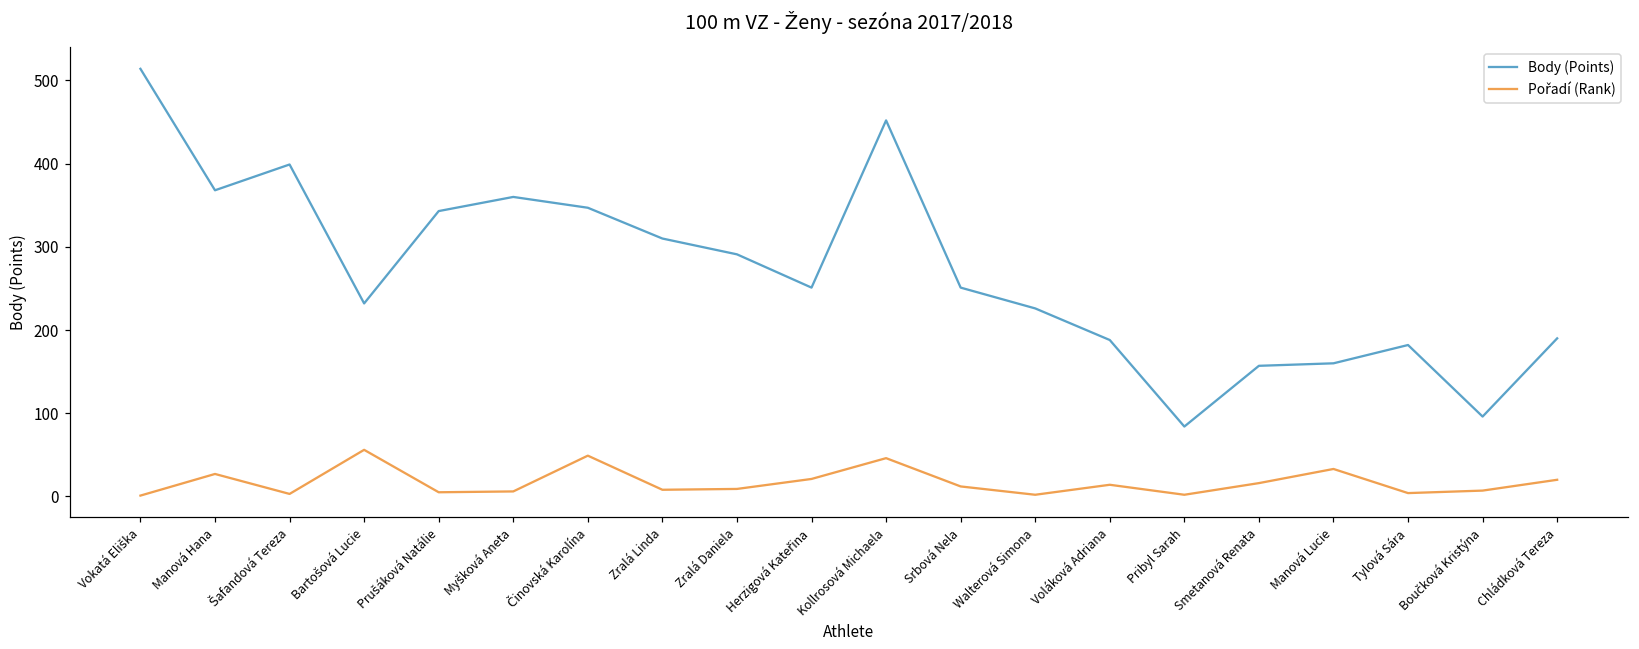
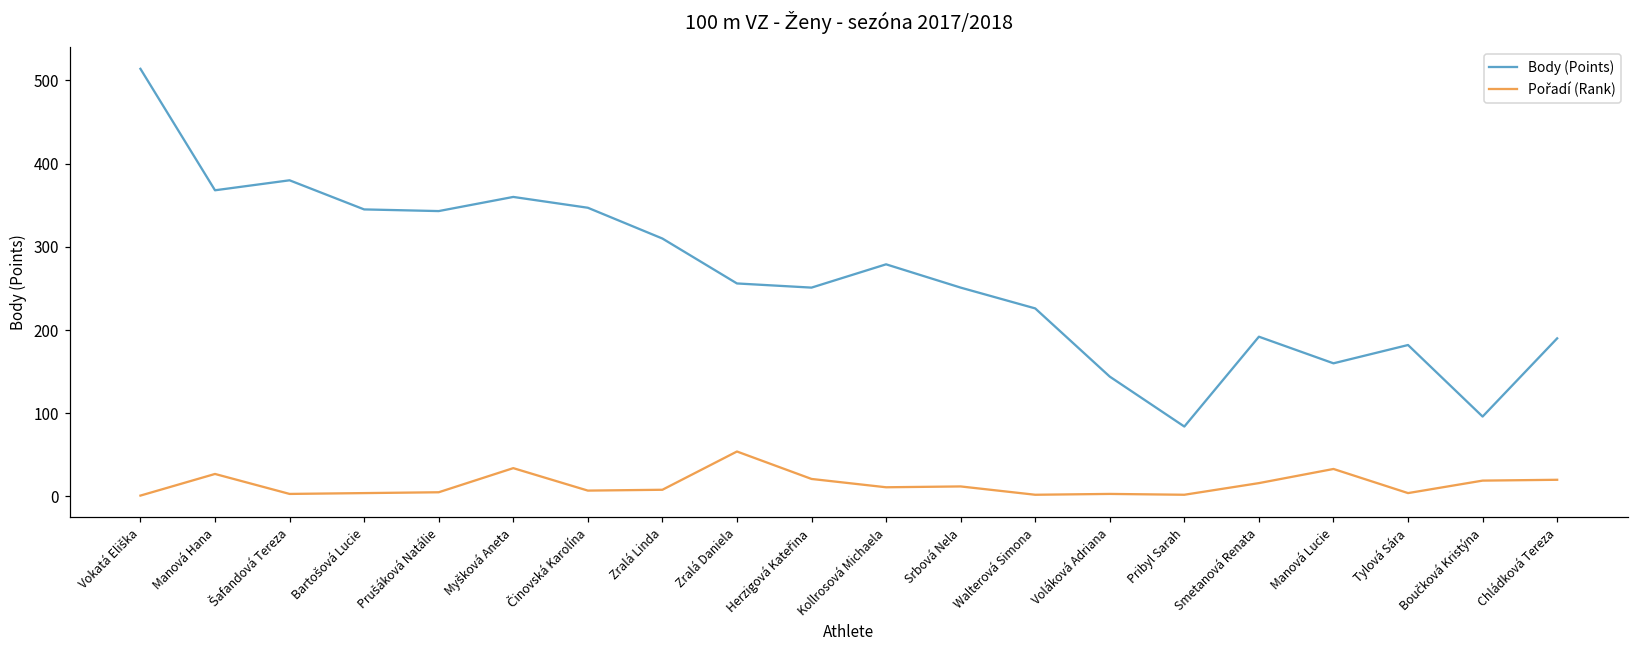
Body (Points), Šafandová Tereza: 400 -> 380
Body (Points), Bartošová Lucie: 230 -> 350
Pořadí (Rank), Bartošová Lucie: 60 -> 0
Pořadí (Rank), Myšková Aneta: 10 -> 30
Pořadí (Rank), Činovská Karolína: 50 -> 10
Body (Points), Zralá Daniela: 290 -> 260
Pořadí (Rank), Zralá Daniela: 10 -> 50
Body (Points), Kollrosová Michaela: 450 -> 280
Pořadí (Rank), Kollrosová Michaela: 50 -> 10
Body (Points), Voláková Adriana: 190 -> 140
Pořadí (Rank), Voláková Adriana: 10 -> 0
Body (Points), Smetanová Renata: 160 -> 190
Pořadí (Rank), Boučková Kristýna: 10 -> 20
